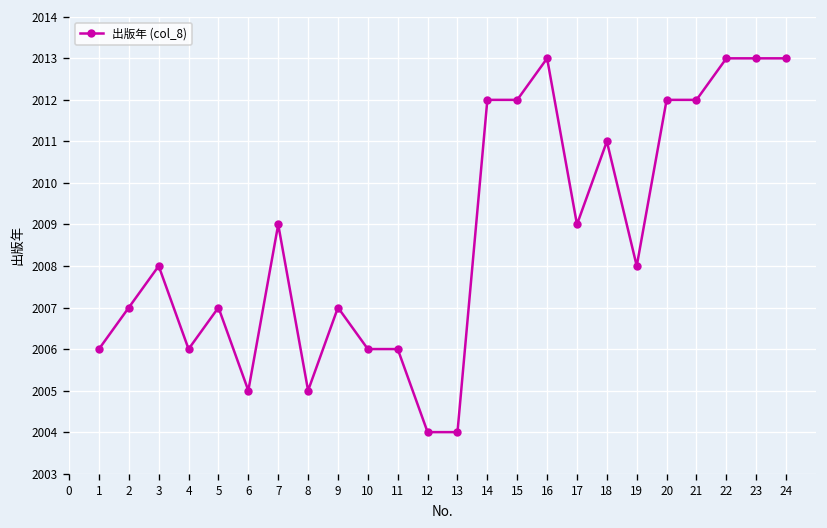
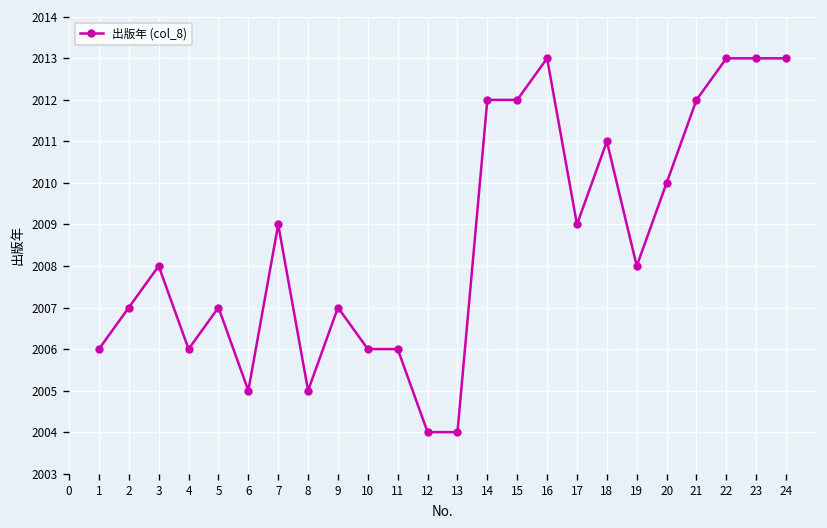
20: 2012 -> 2010
